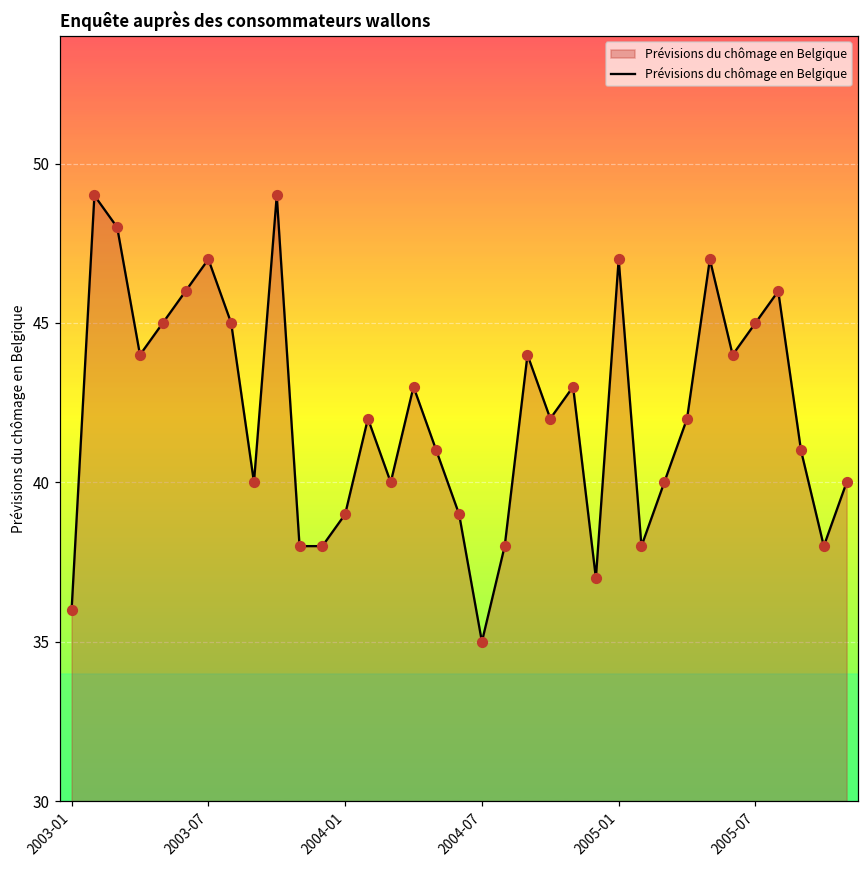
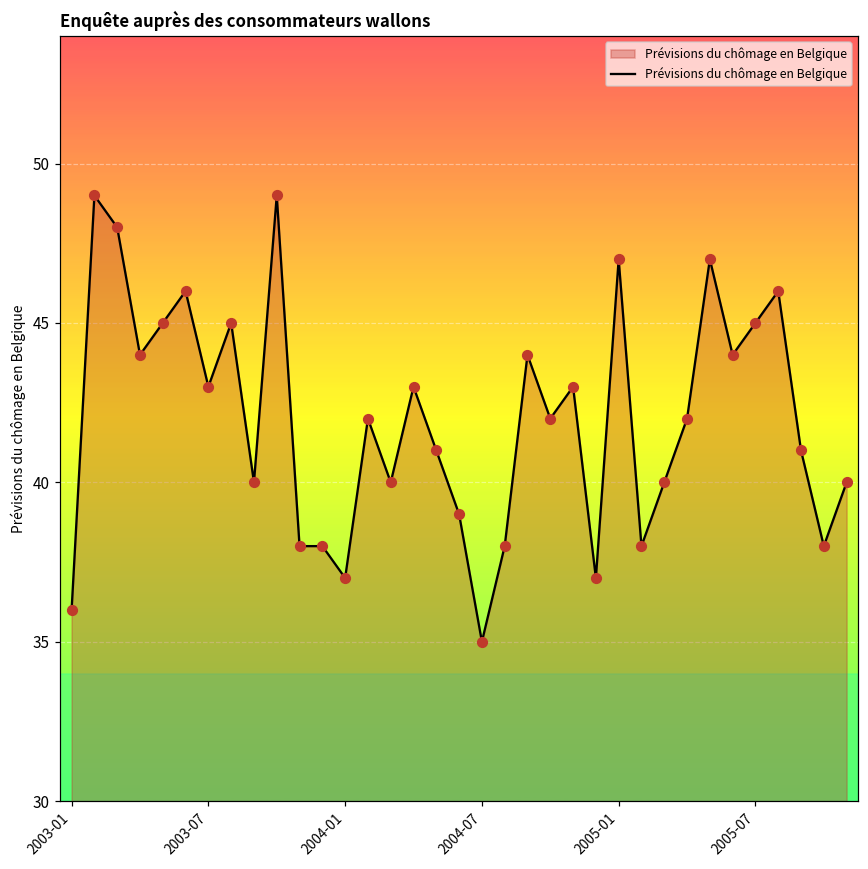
2003-07: 47 -> 43
2004-01: 39 -> 37
